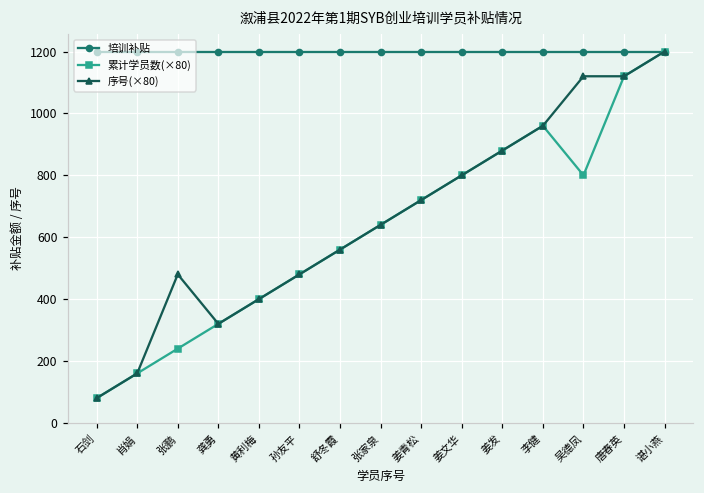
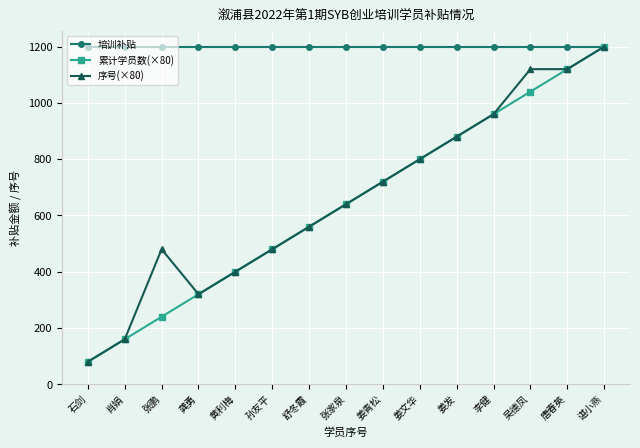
累计学员数(×80), 吴德凤: 800 -> 1040
